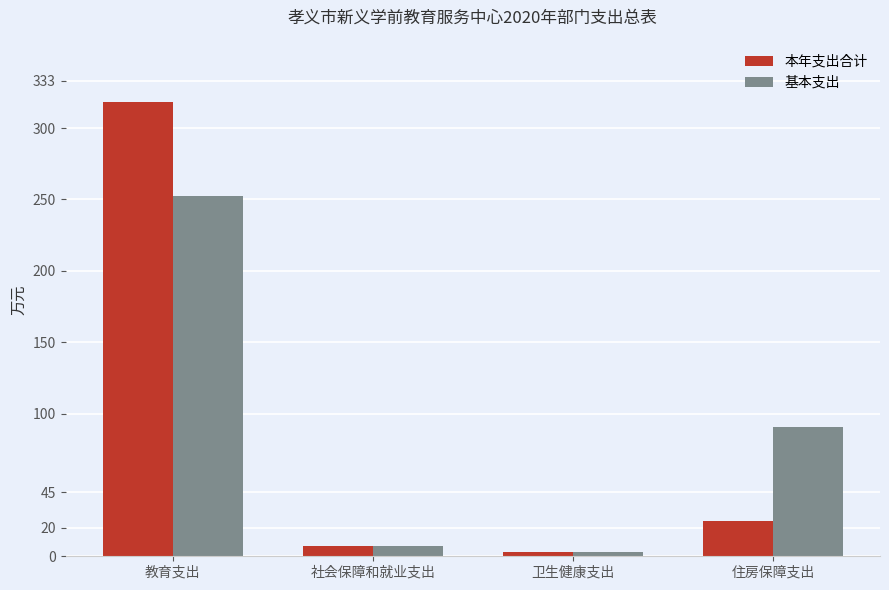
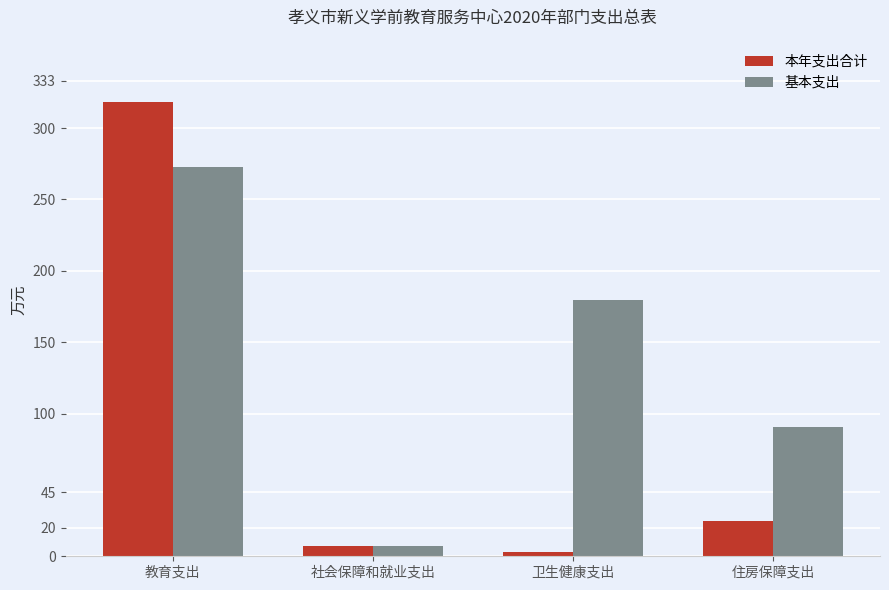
基本支出, 教育支出: 253 -> 273
基本支出, 卫生健康支出: 3 -> 180
